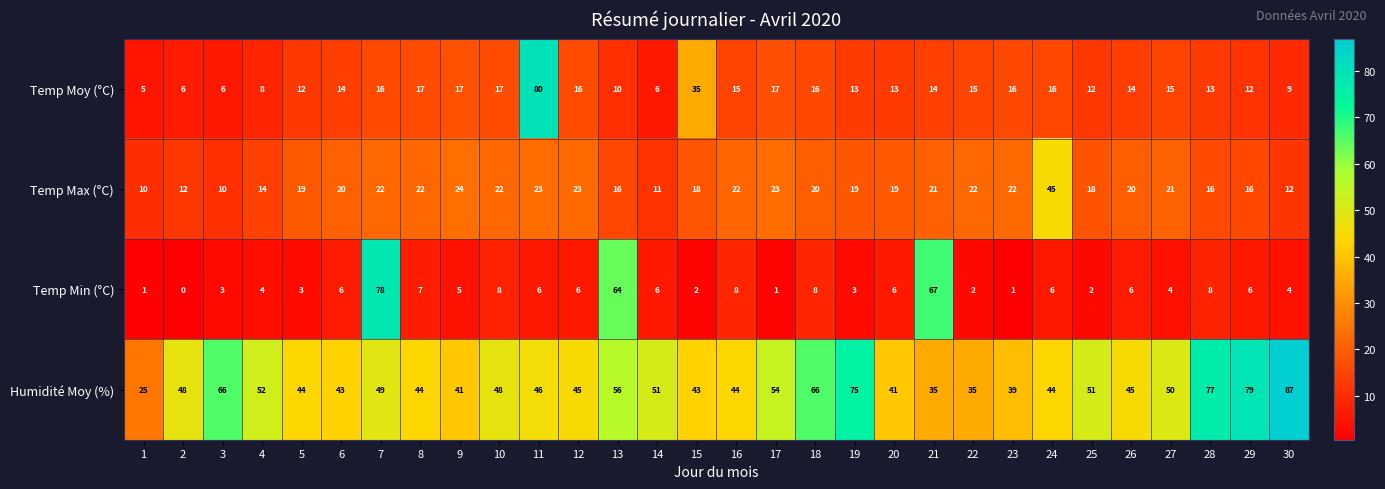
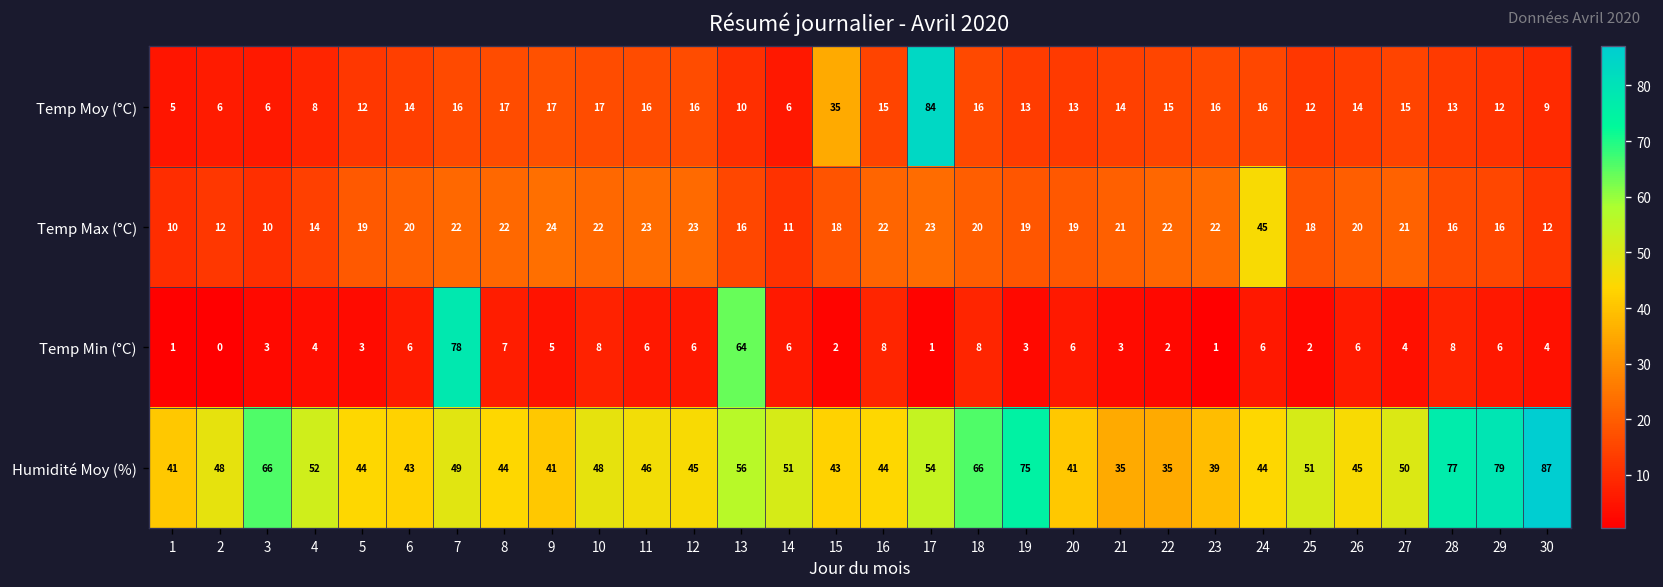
Temp Moy (°C), 11: 80 -> 16
Temp Moy (°C), 17: 17 -> 84
Temp Min (°C), 21: 67 -> 3
Humidité Moy (%), 1: 25 -> 41
